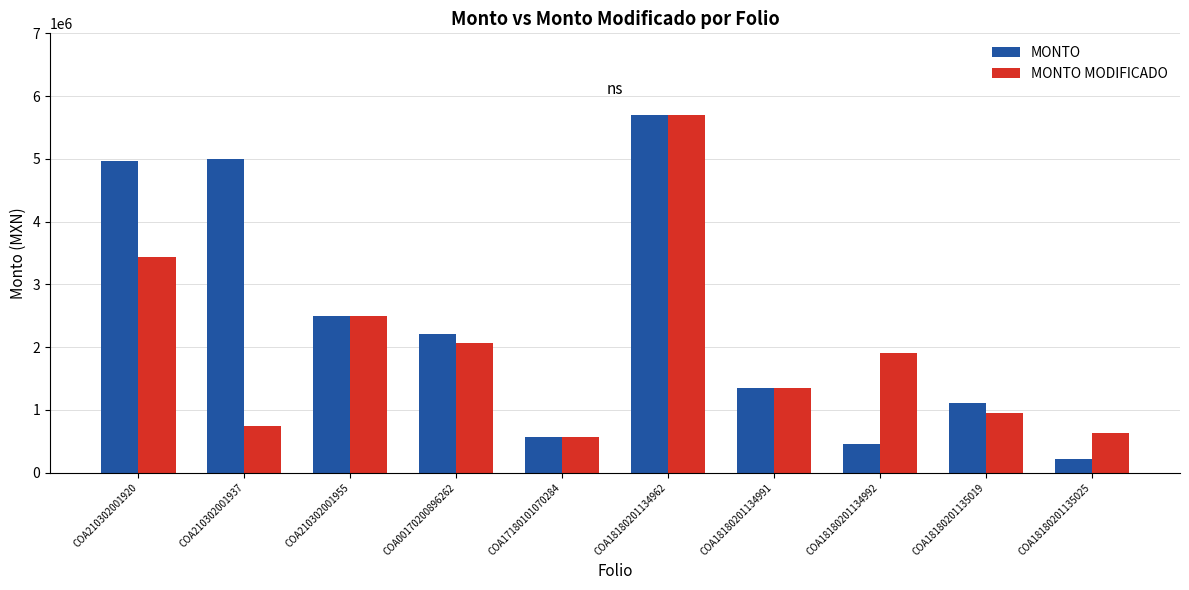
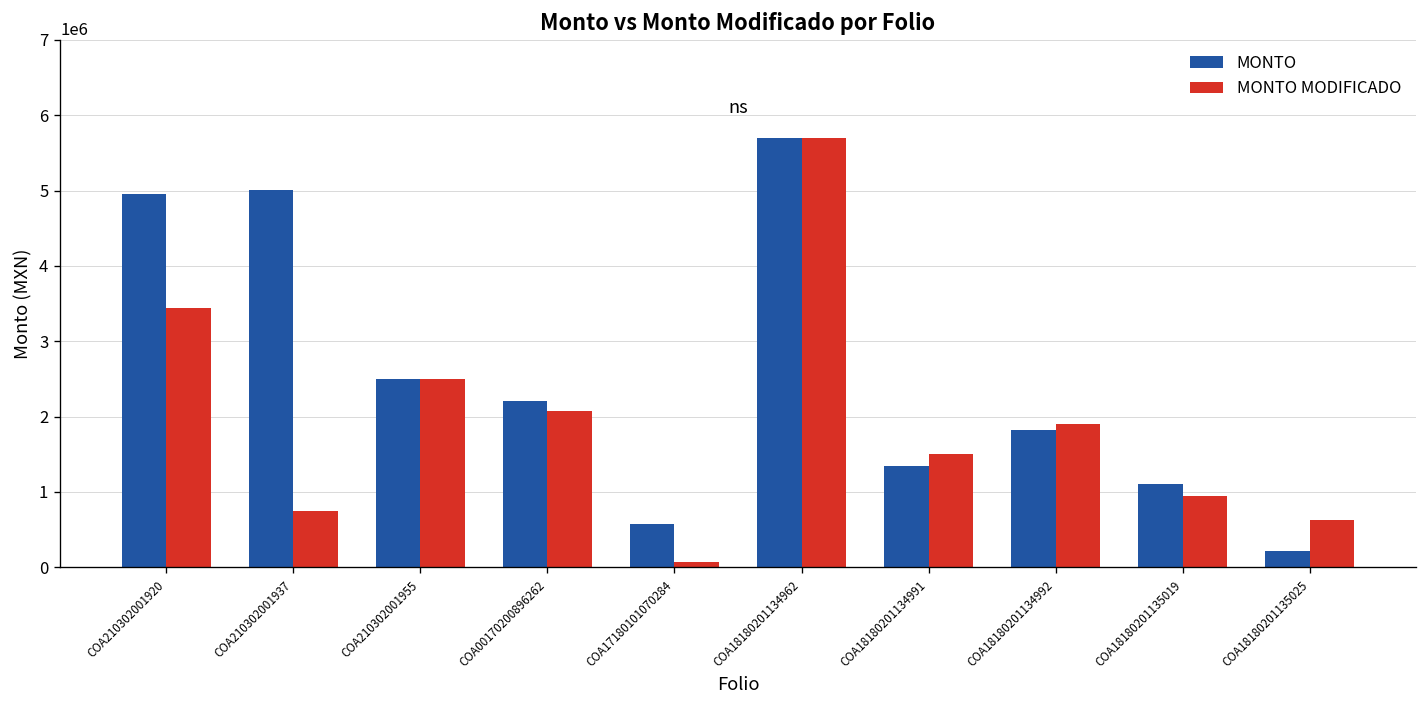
MONTO MODIFICADO, COA17180101070284: 600000 -> 100000
MONTO MODIFICADO, COA18180201134991: 1400000 -> 1500000
MONTO, COA18180201134992: 500000 -> 1800000
